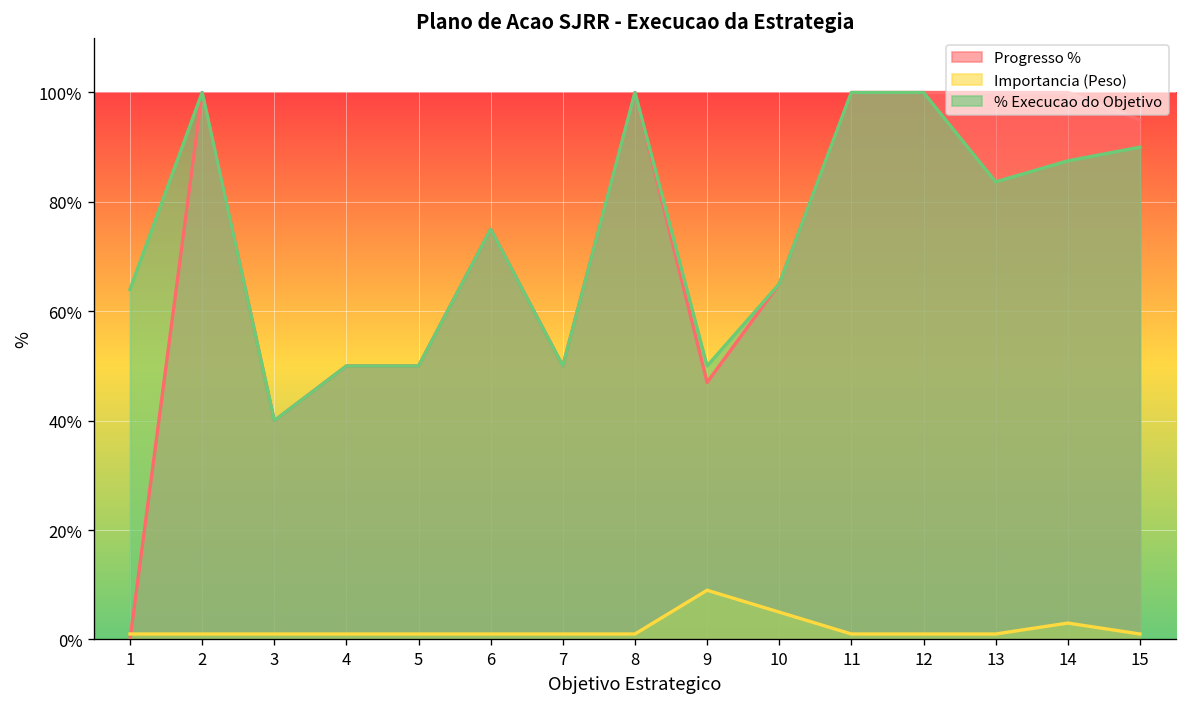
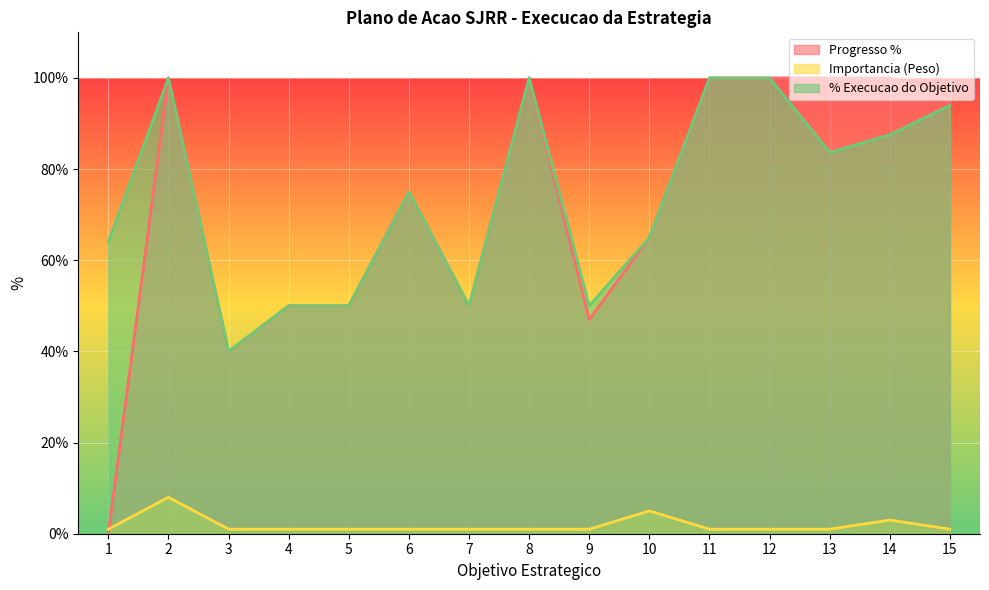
Importancia (Peso), 2: 1% -> 8%
Importancia (Peso), 9: 9% -> 1%
% Execucao do Objetivo, 15: 90% -> 94%
